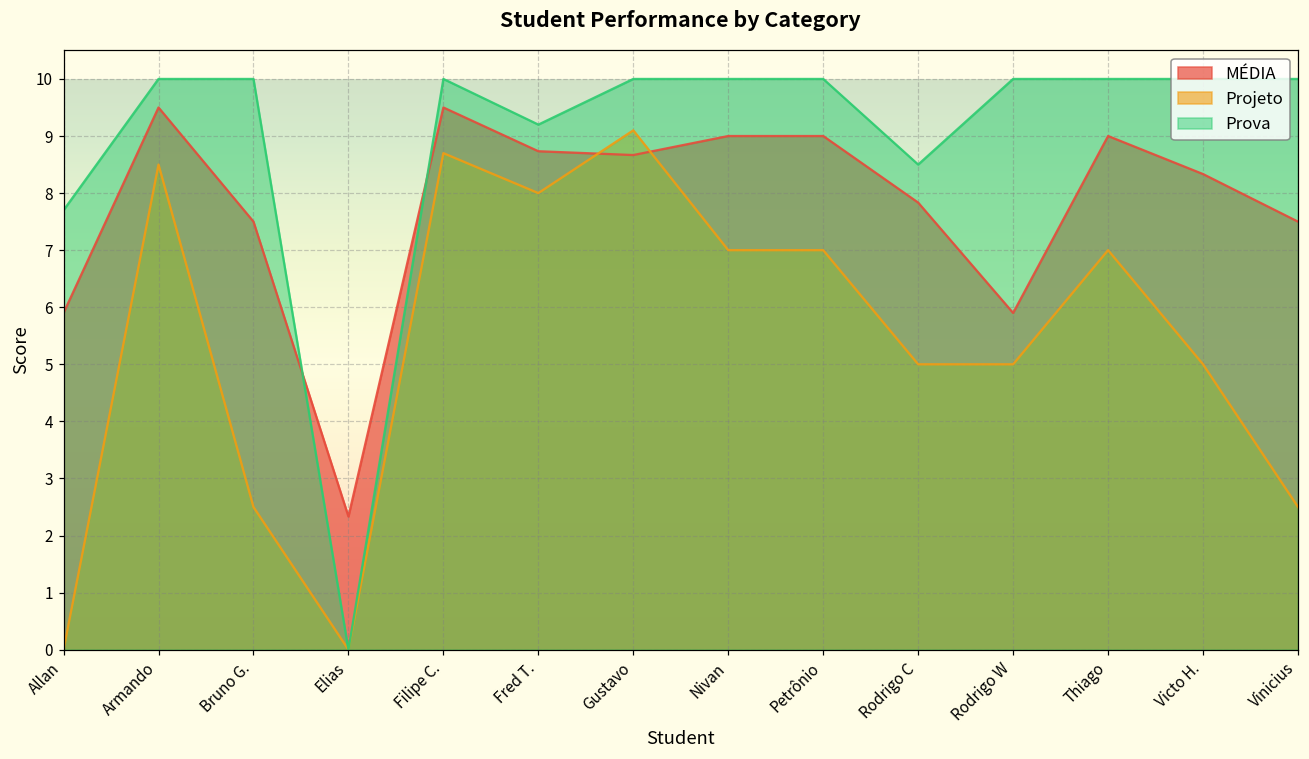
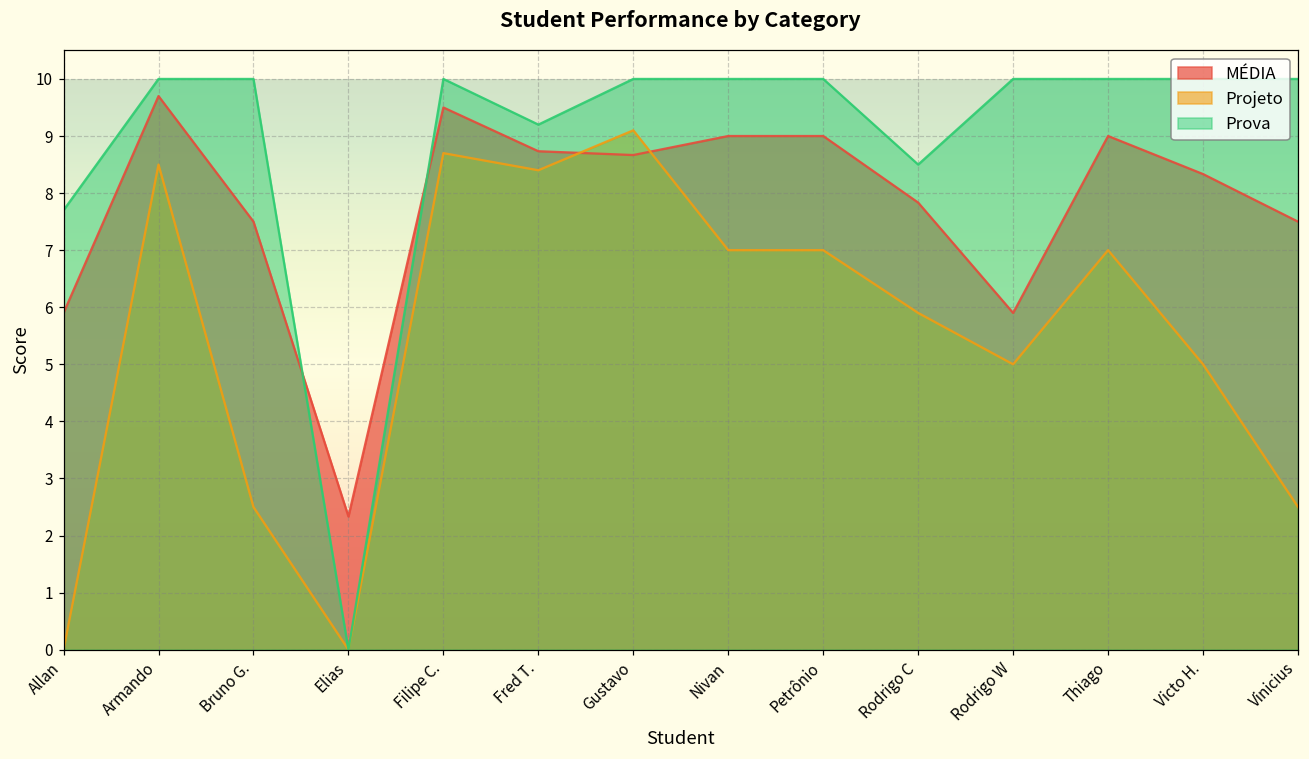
MÉDIA, Armando: 9.5 -> 9.7
Projeto, Fred T.: 8.0 -> 8.4
Projeto, Rodrigo C: 5.0 -> 5.9
